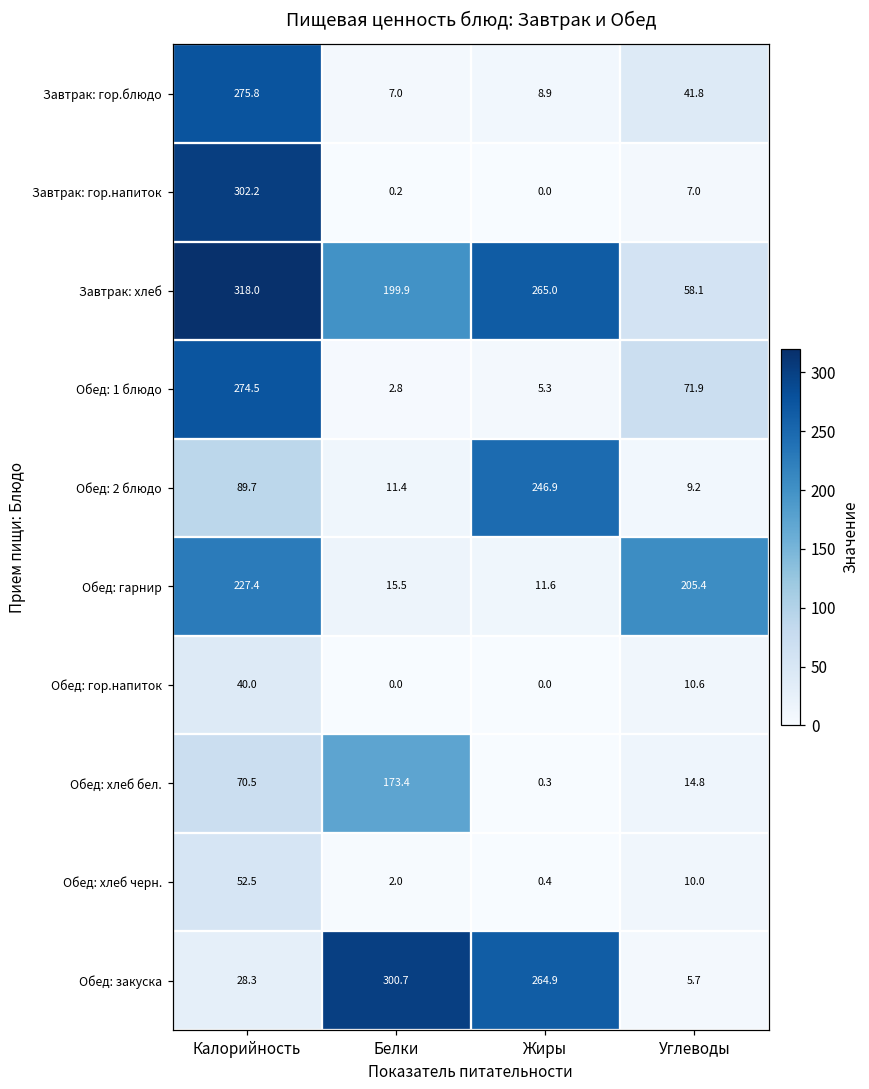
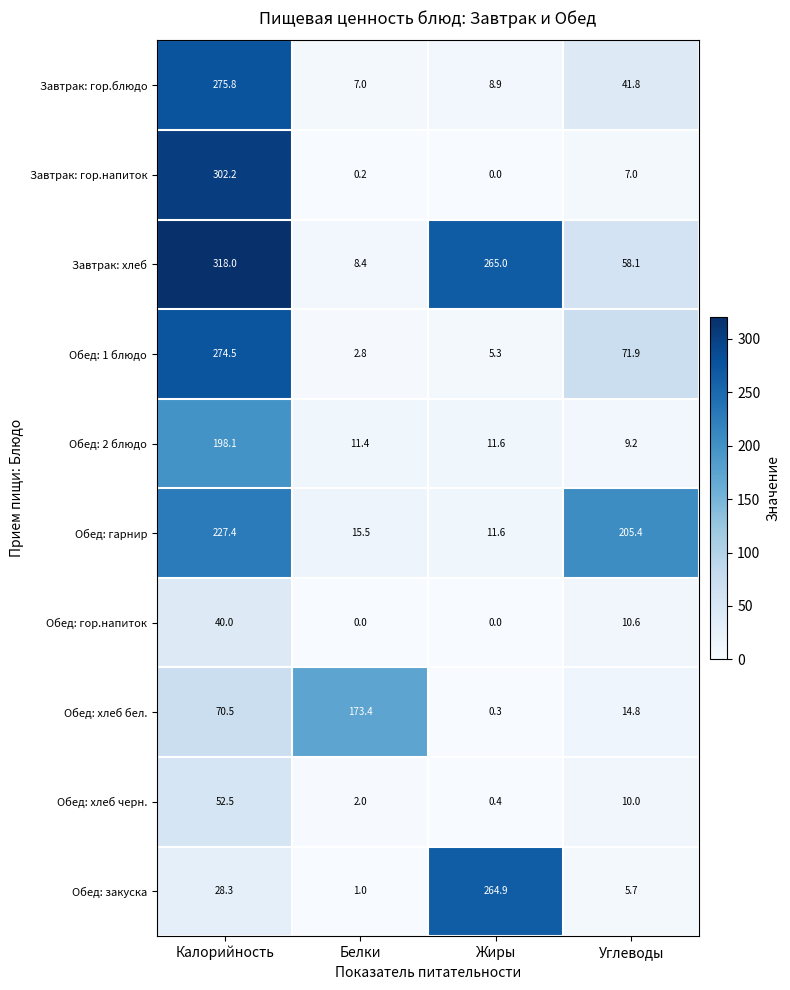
Завтрак: хлеб, Белки: 199.9 -> 8.4
Обед: 2 блюдо, Калорийность: 89.7 -> 198.1
Обед: 2 блюдо, Жиры: 246.9 -> 11.6
Обед: закуска, Белки: 300.7 -> 1.0
